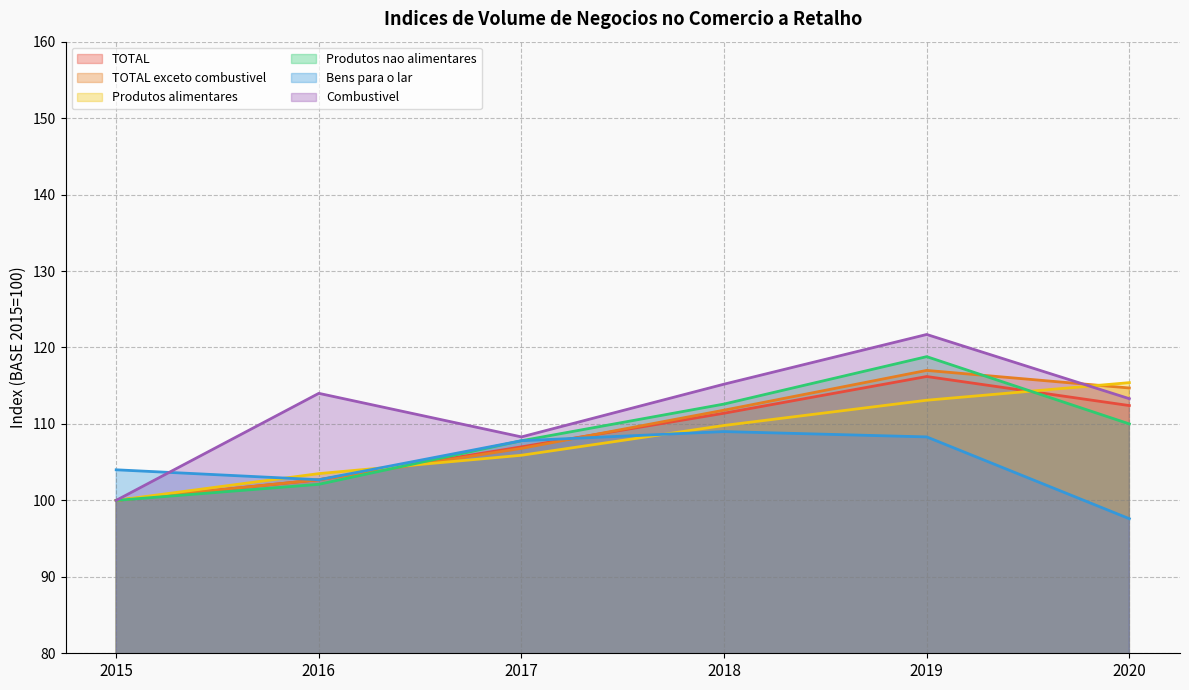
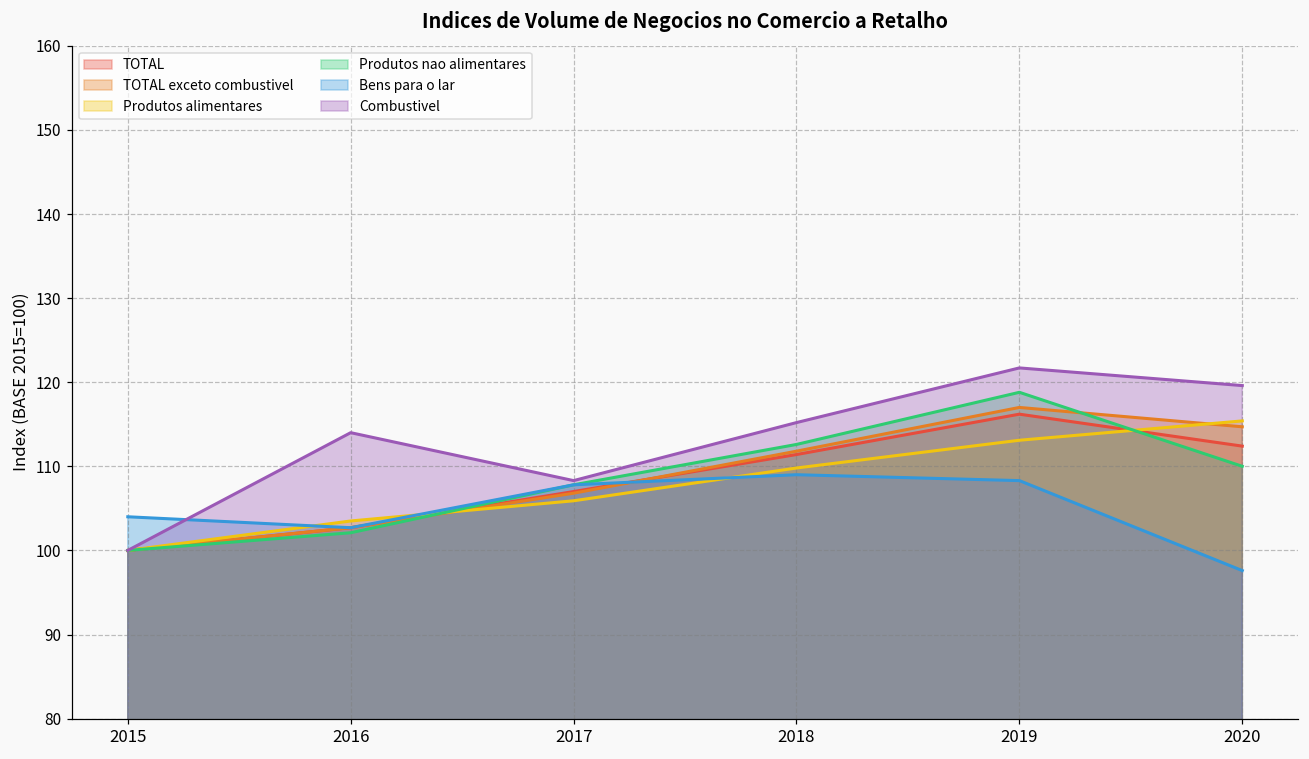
Combustivel, 2020: 113 -> 120
